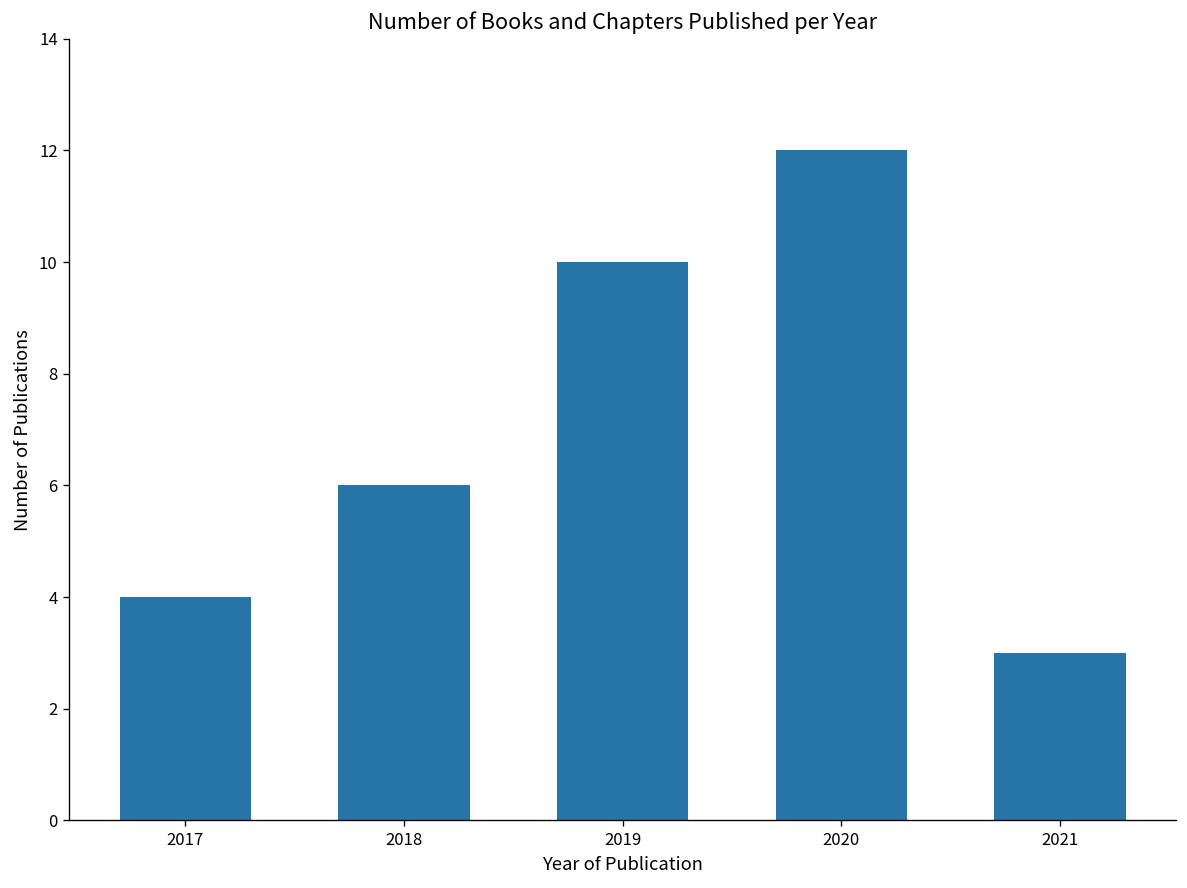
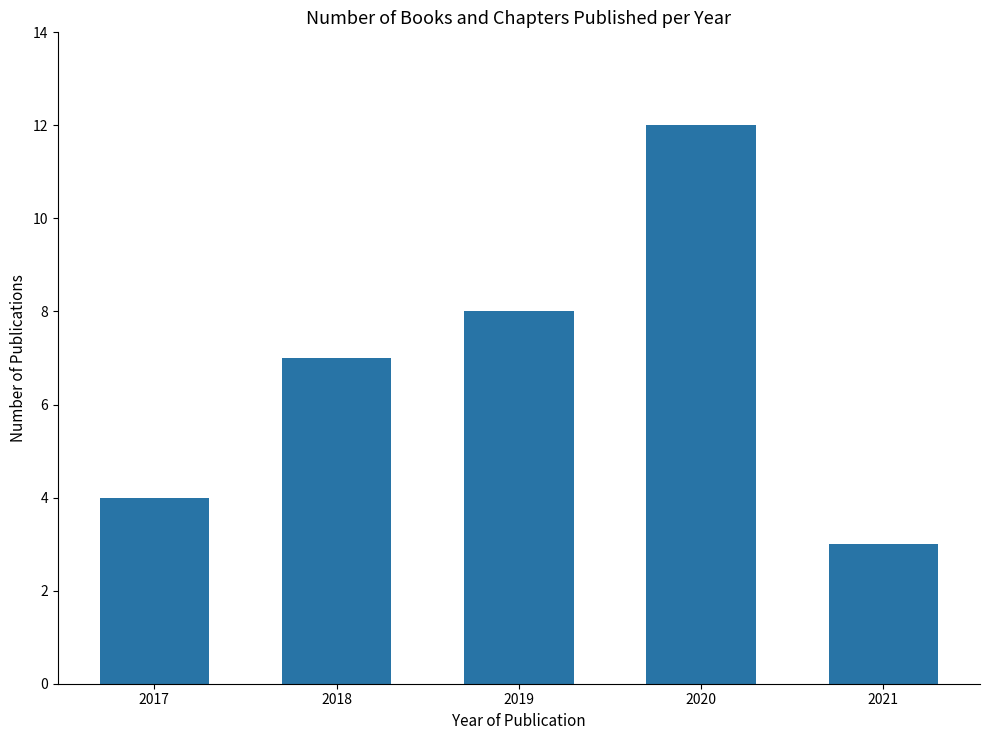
2018: 6 -> 7
2019: 10 -> 8
